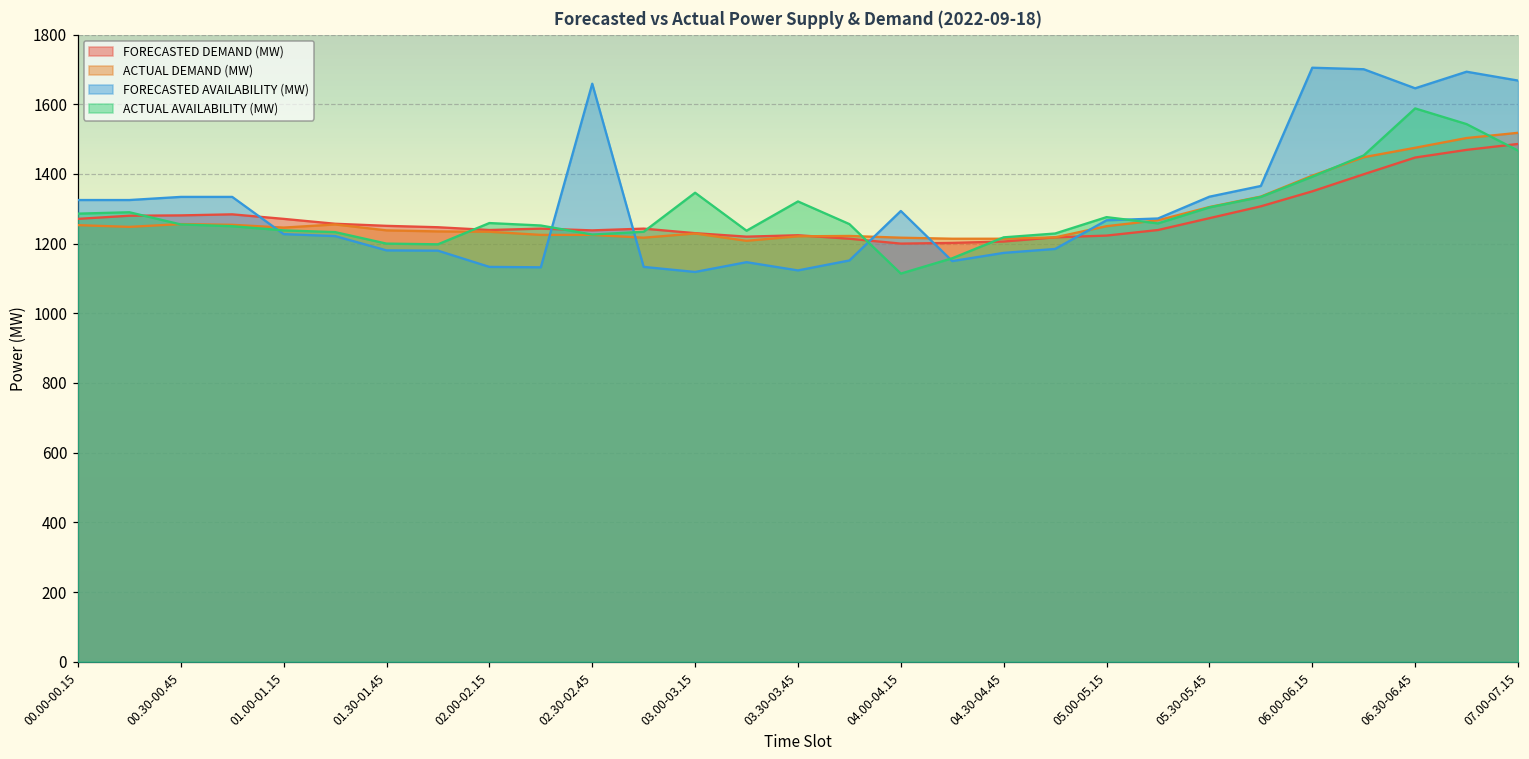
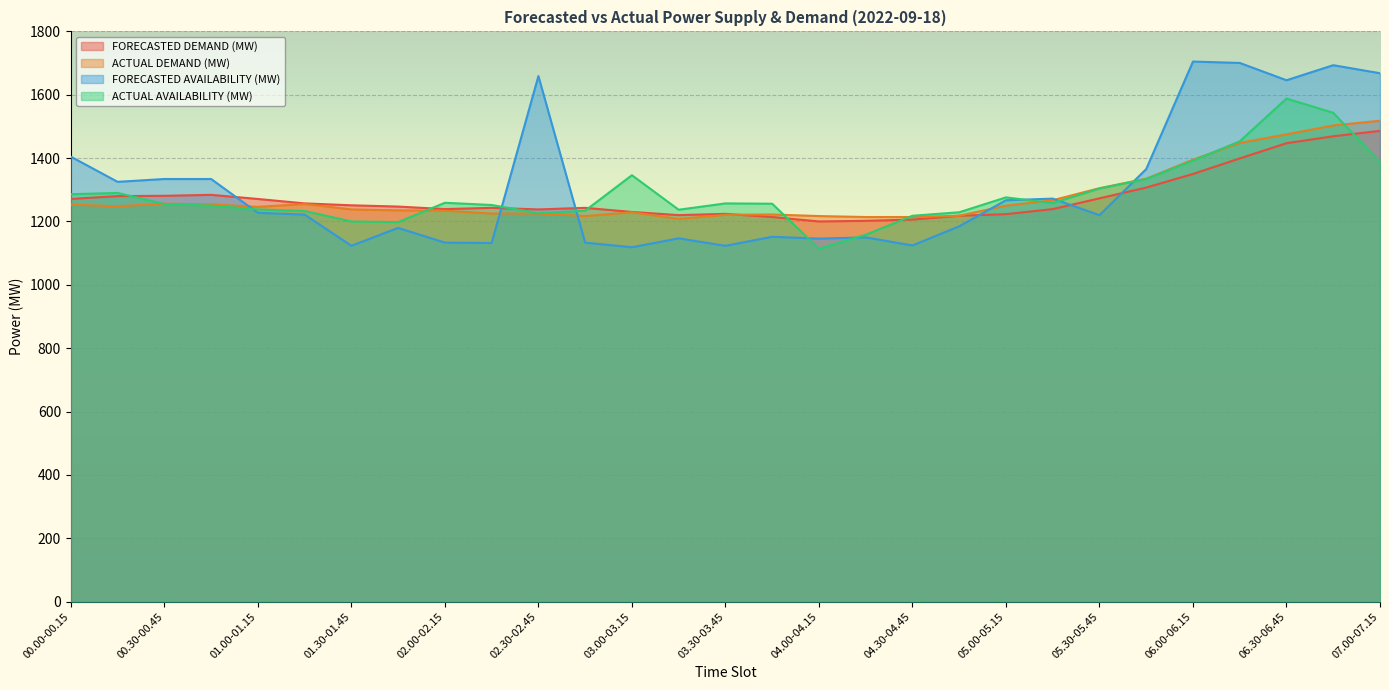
FORECASTED AVAILABILITY (MW), 00.00-00.15: 1330 -> 1400
FORECASTED AVAILABILITY (MW), 01.30-01.45: 1180 -> 1120
ACTUAL AVAILABILITY (MW), 03.30-03.45: 1320 -> 1260
FORECASTED AVAILABILITY (MW), 04.00-04.15: 1290 -> 1150
FORECASTED AVAILABILITY (MW), 04.30-04.45: 1170 -> 1120
FORECASTED AVAILABILITY (MW), 05.30-05.45: 1330 -> 1220
ACTUAL AVAILABILITY (MW), 07.00-07.15: 1470 -> 1390
